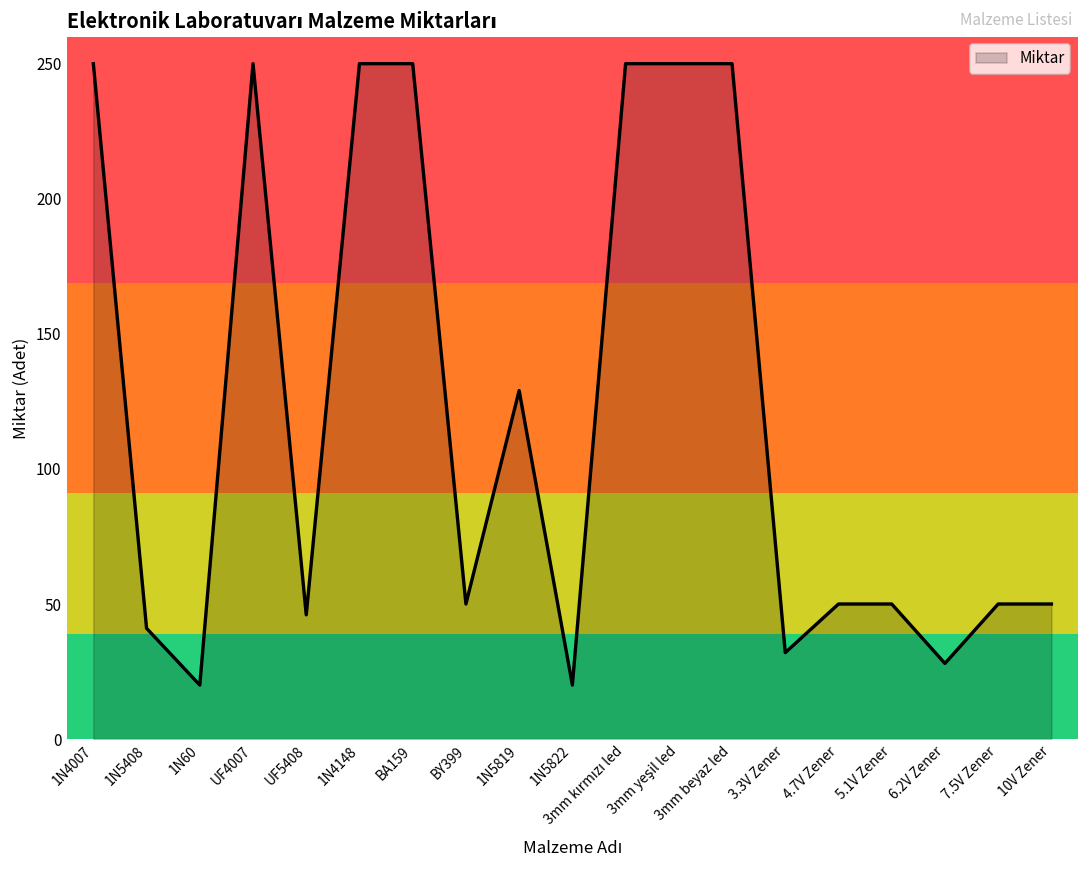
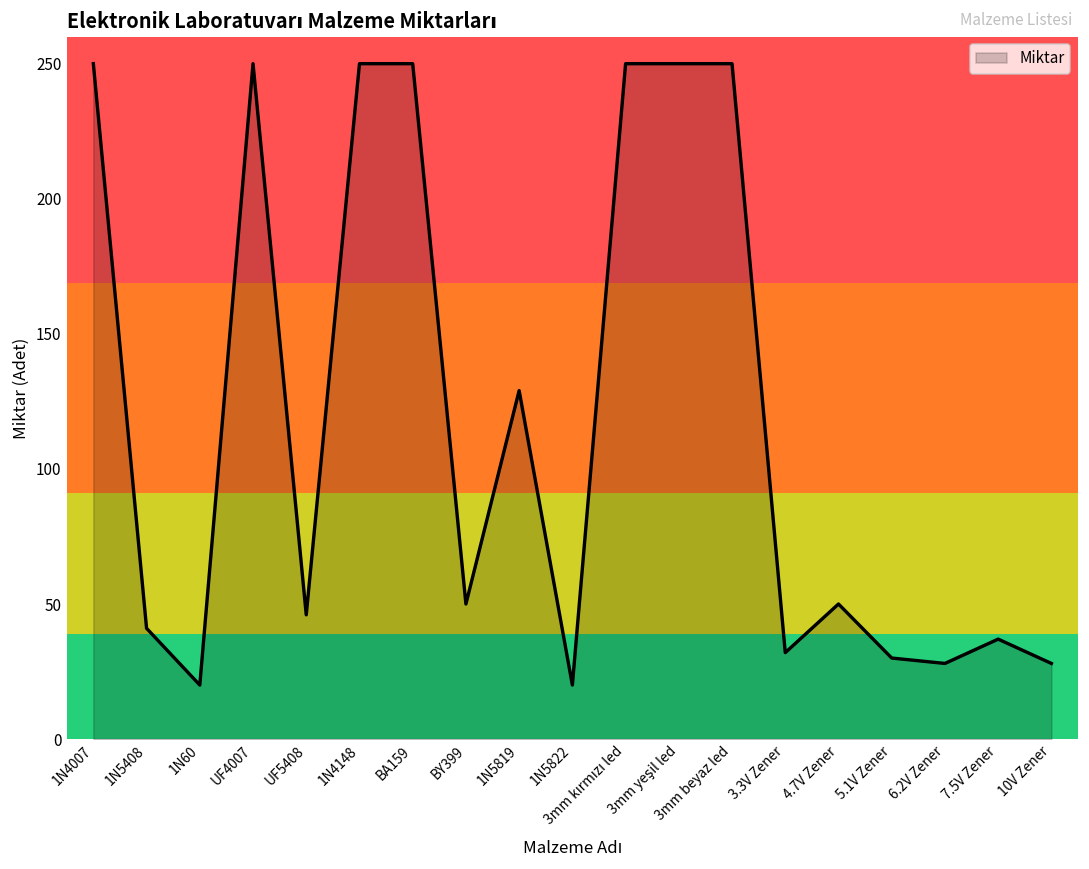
5.1V Zener: 50 -> 30
7.5V Zener: 50 -> 37
10V Zener: 50 -> 28
